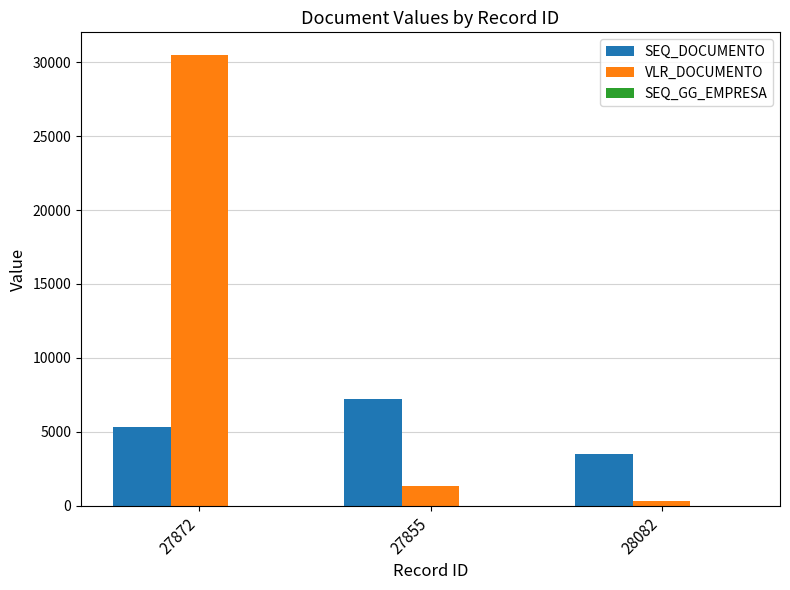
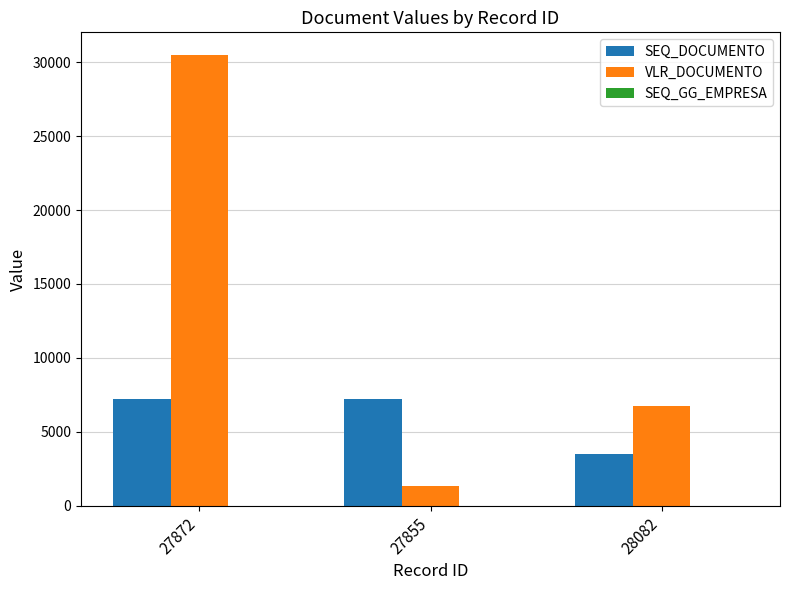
SEQ_DOCUMENTO, 27872: 5400 -> 7200
VLR_DOCUMENTO, 28082: 300 -> 6700
